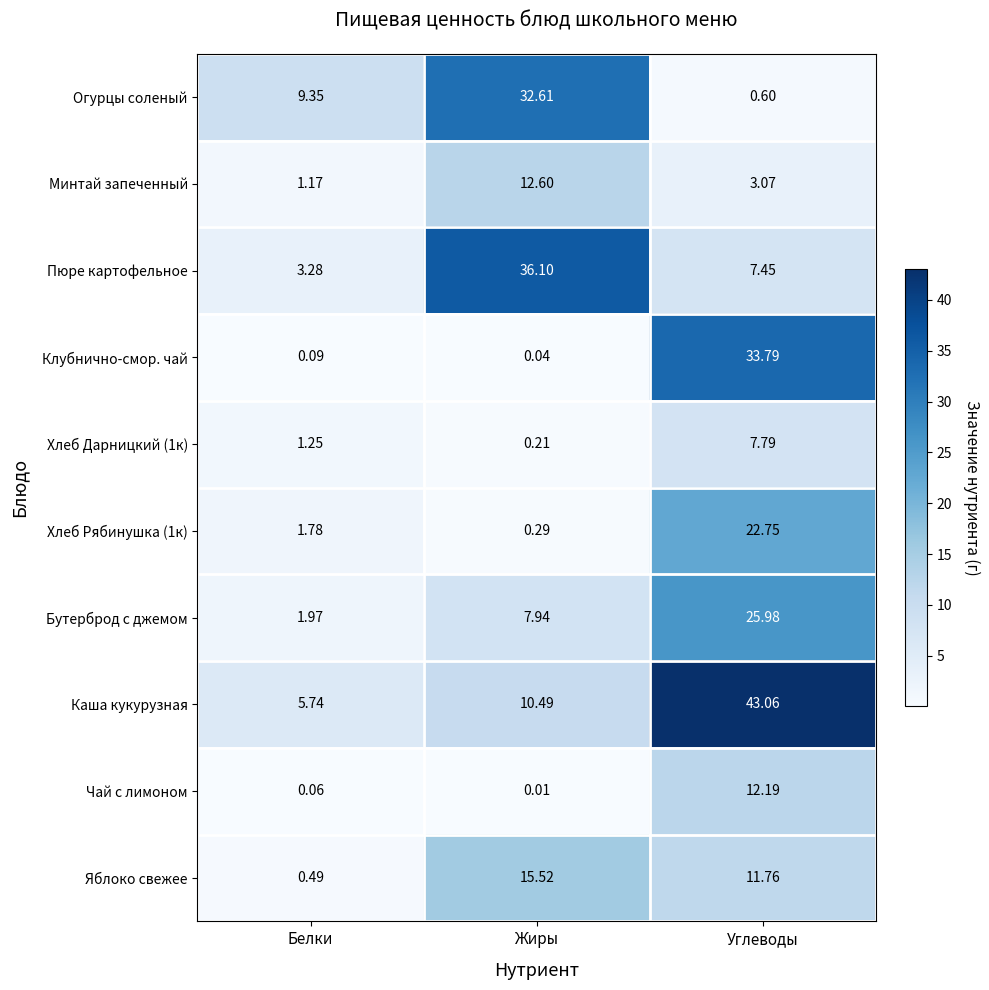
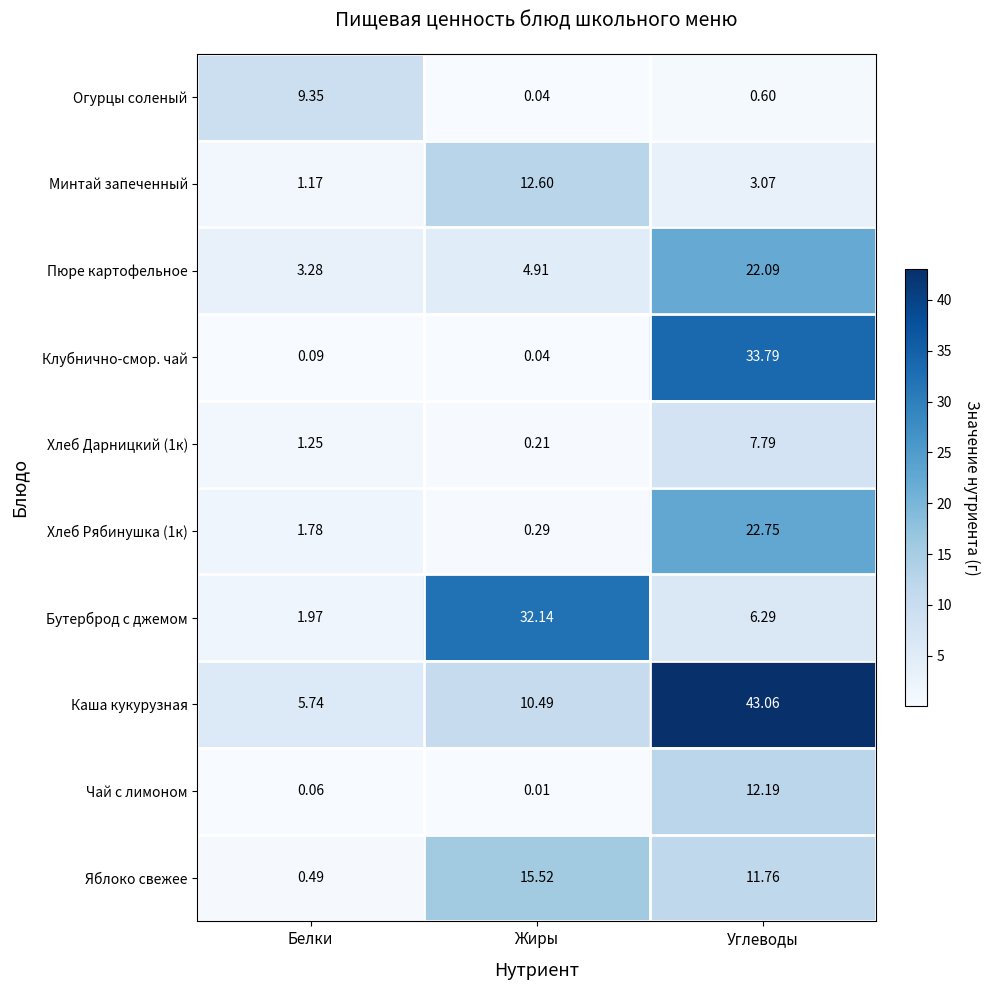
Огурцы соленый, Жиры: 32.61 -> 0.04
Пюре картофельное, Жиры: 36.10 -> 4.91
Пюре картофельное, Углеводы: 7.45 -> 22.09
Бутерброд с джемом, Жиры: 7.94 -> 32.14
Бутерброд с джемом, Углеводы: 25.98 -> 6.29
